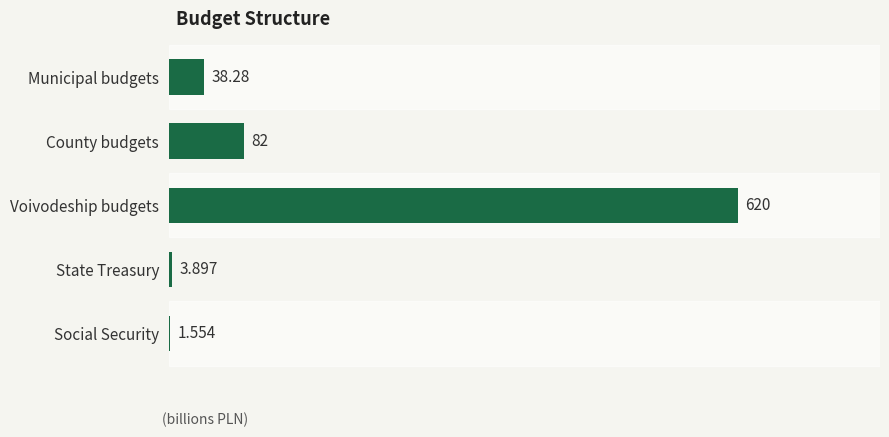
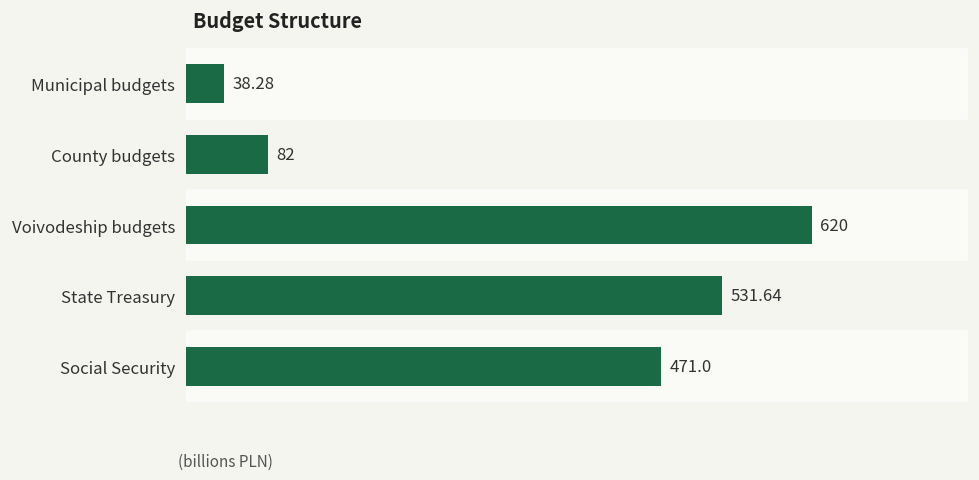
State Treasury: 3.897 -> 531.64
Social Security: 1.554 -> 471.0
